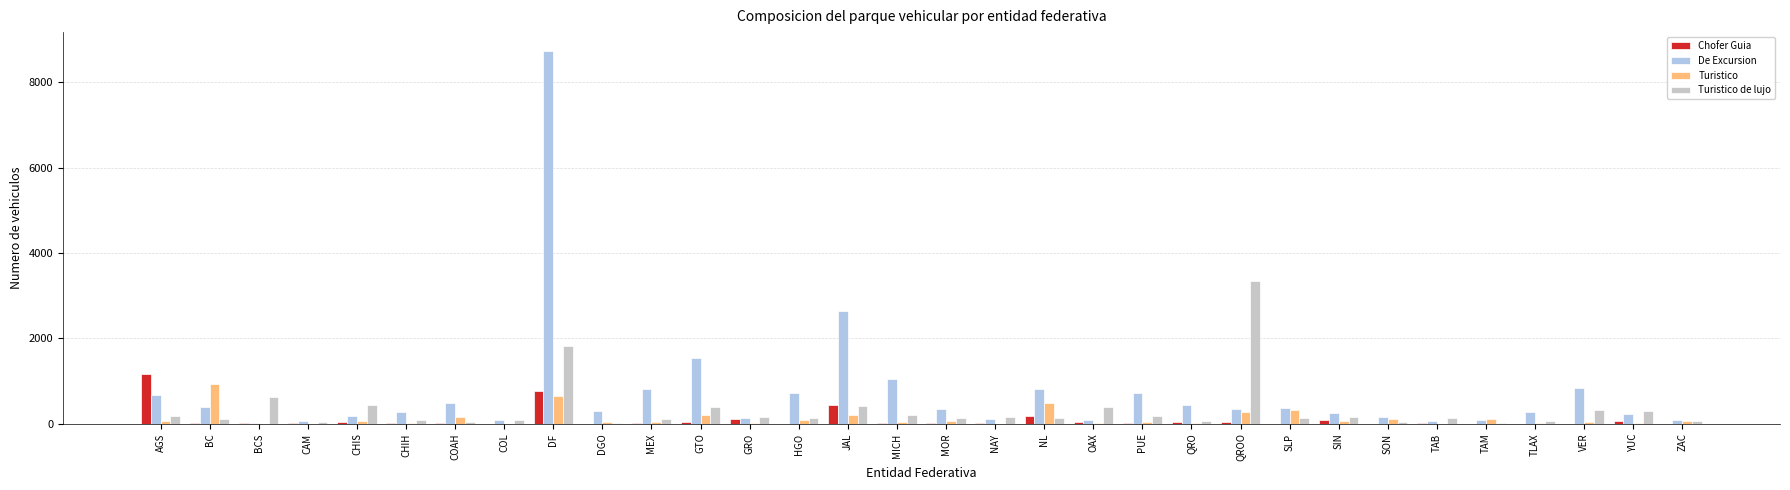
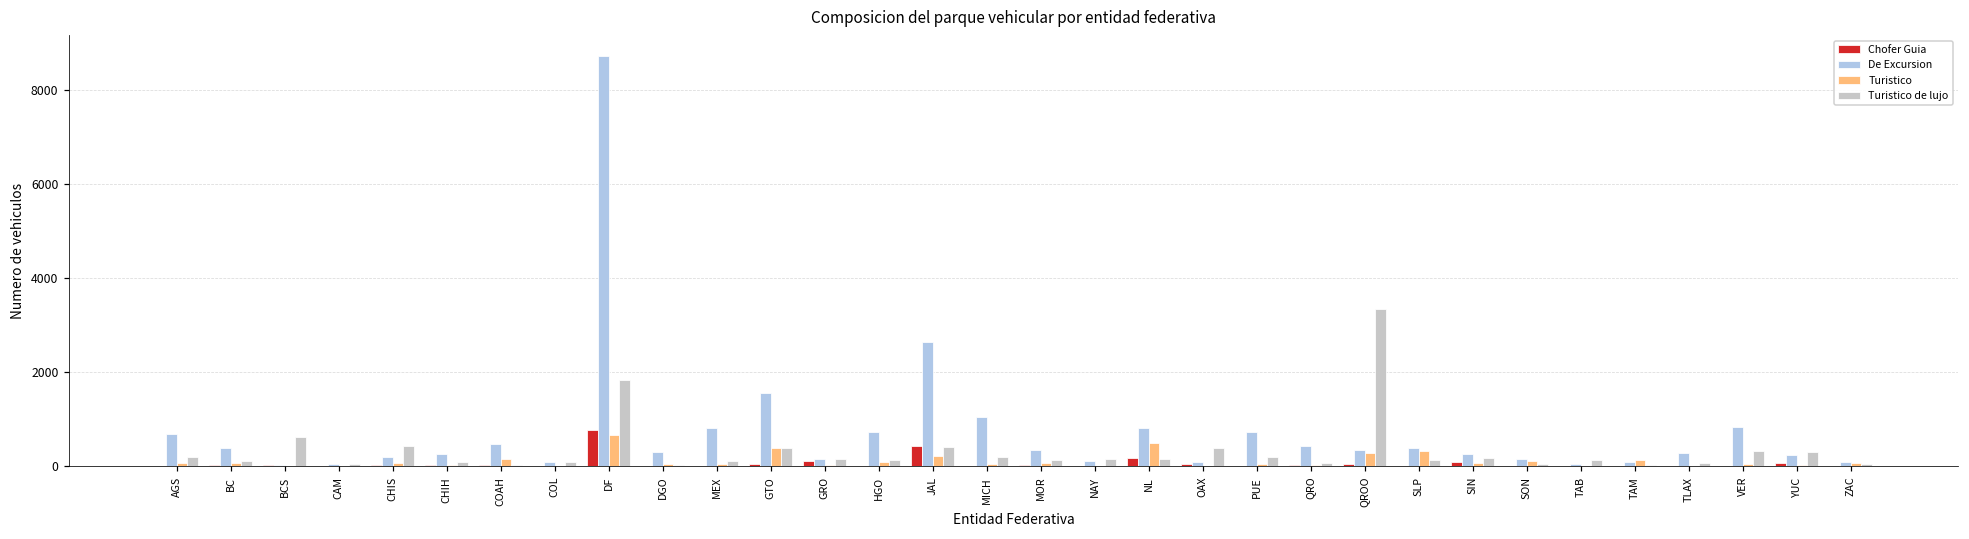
Chofer Guia, AGS: 1200 -> 0
Turistico, BC: 900 -> 100
Turistico, GTO: 200 -> 400
